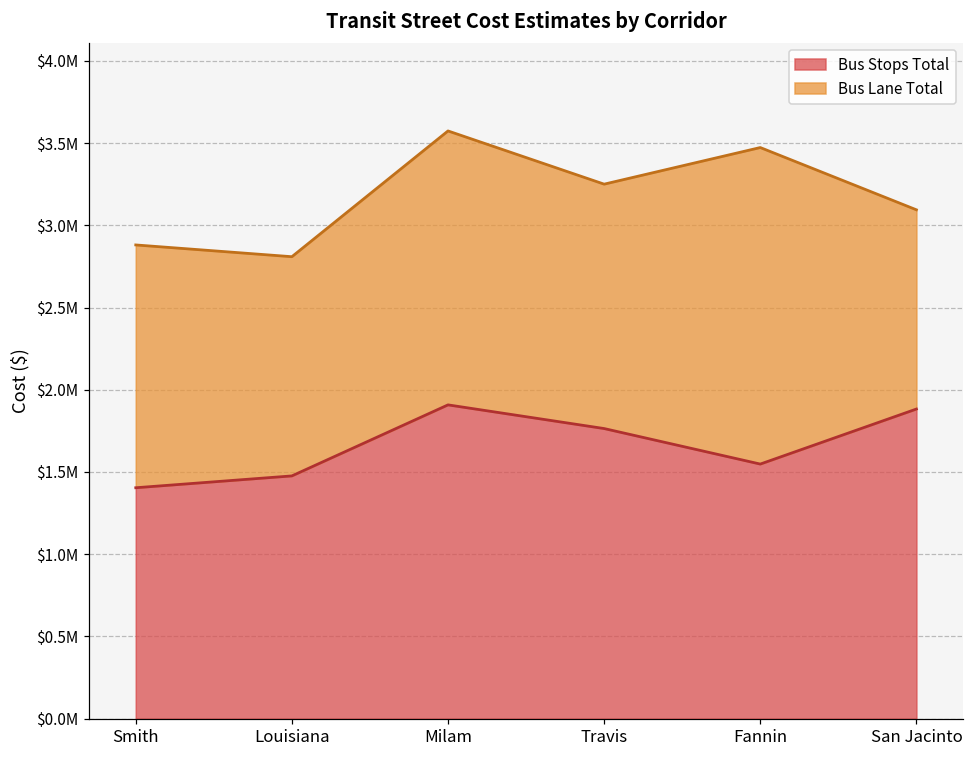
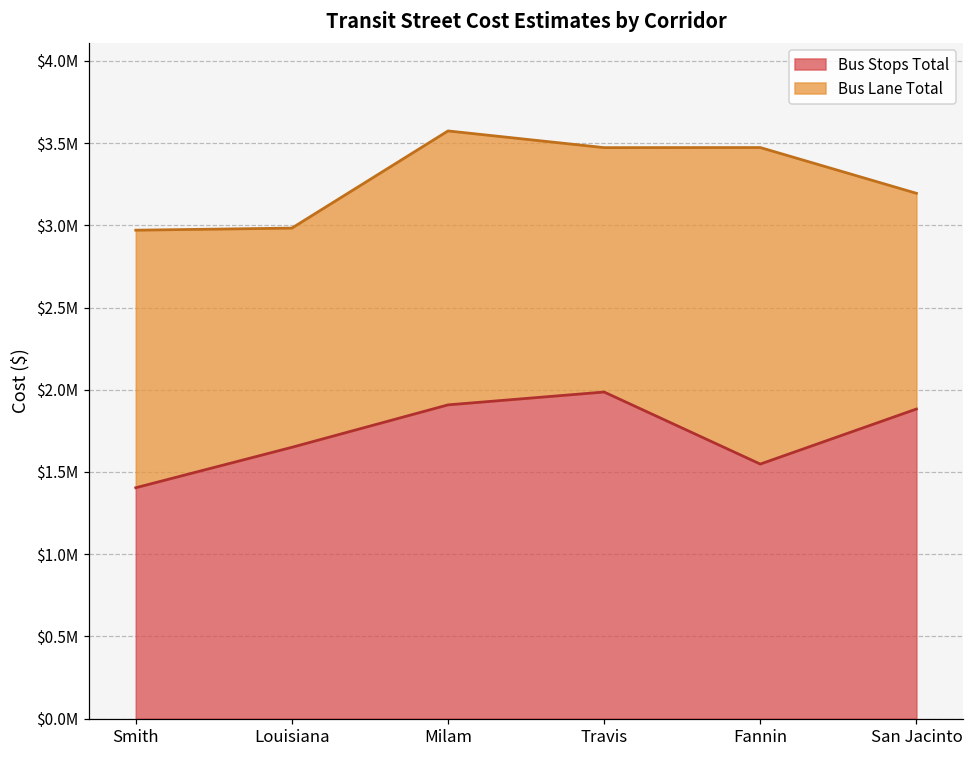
Bus Lane Total, Smith: $1480000 -> $1570000
Bus Stops Total, Louisiana: $1480000 -> $1650000
Bus Stops Total, Travis: $1760000 -> $1990000
Bus Lane Total, San Jacinto: $1210000 -> $1310000
